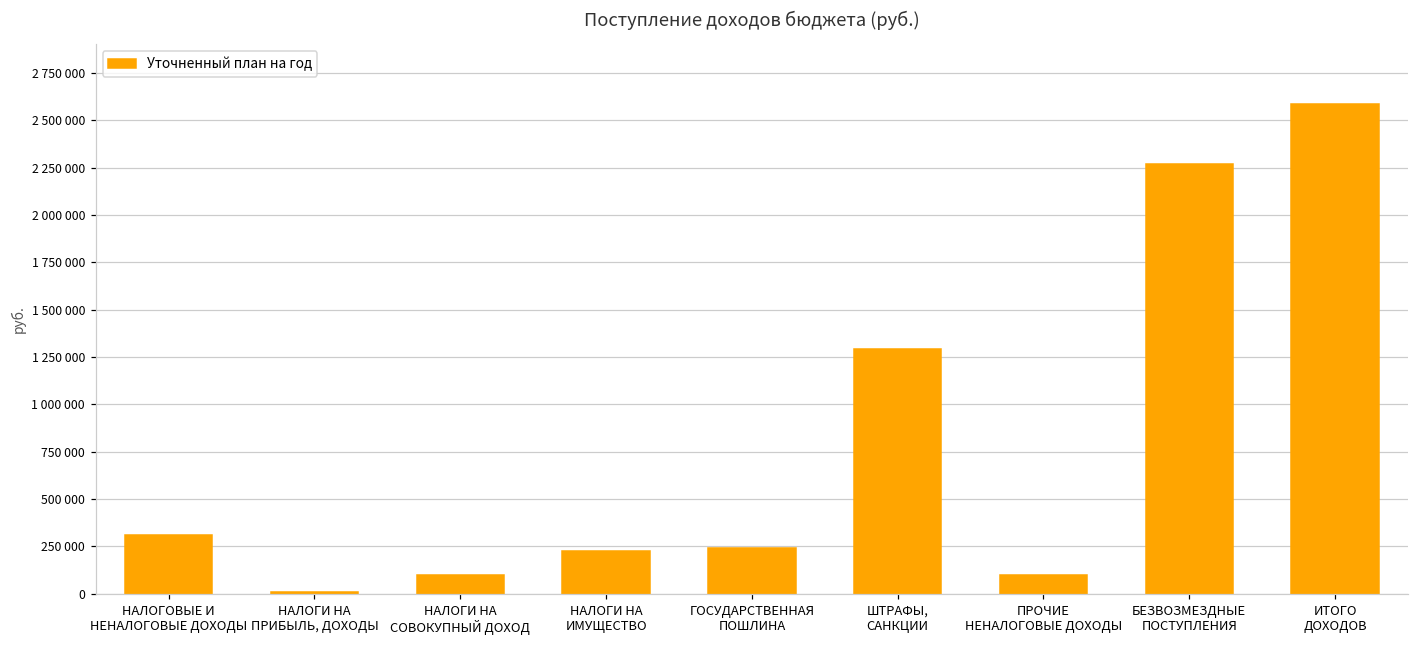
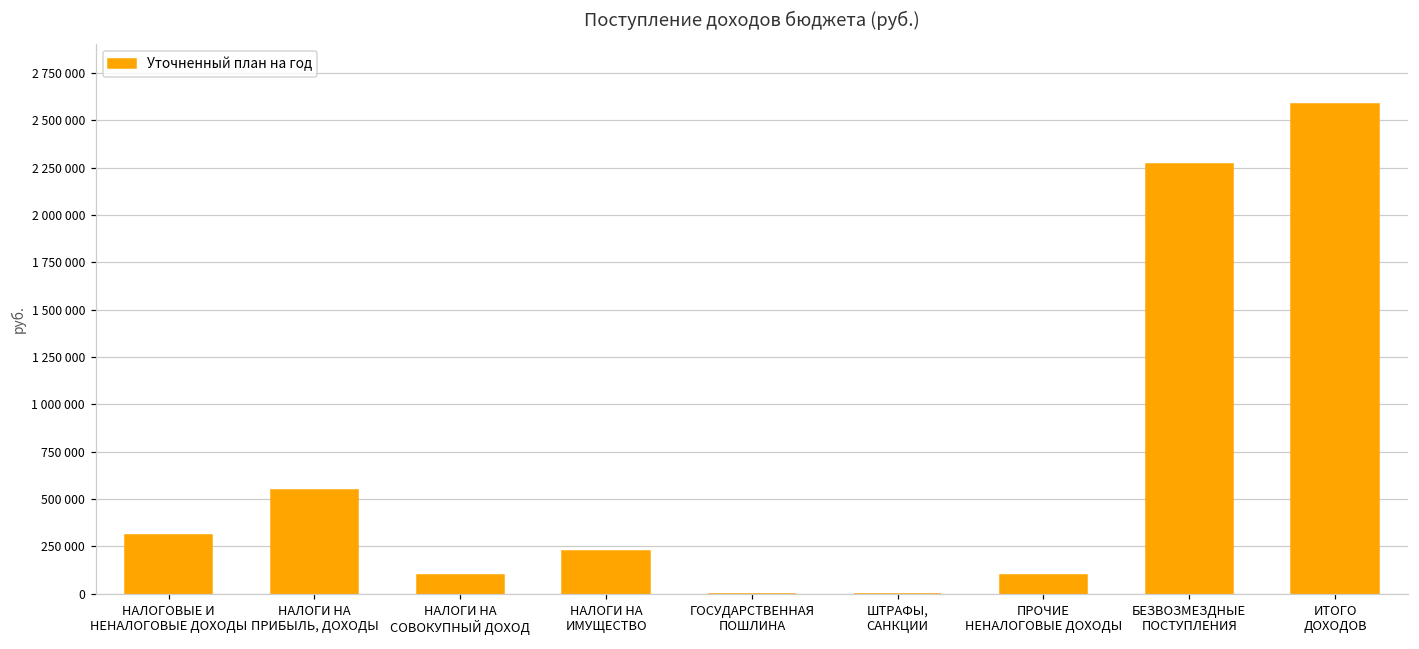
НАЛОГИ НА ПРИБЫЛЬ, ДОХОДЫ: 10000 -> 550000
ГОСУДАРСТВЕННАЯ ПОШЛИНА: 240000 -> 0
ШТРАФЫ, САНКЦИИ: 1290000 -> 0
